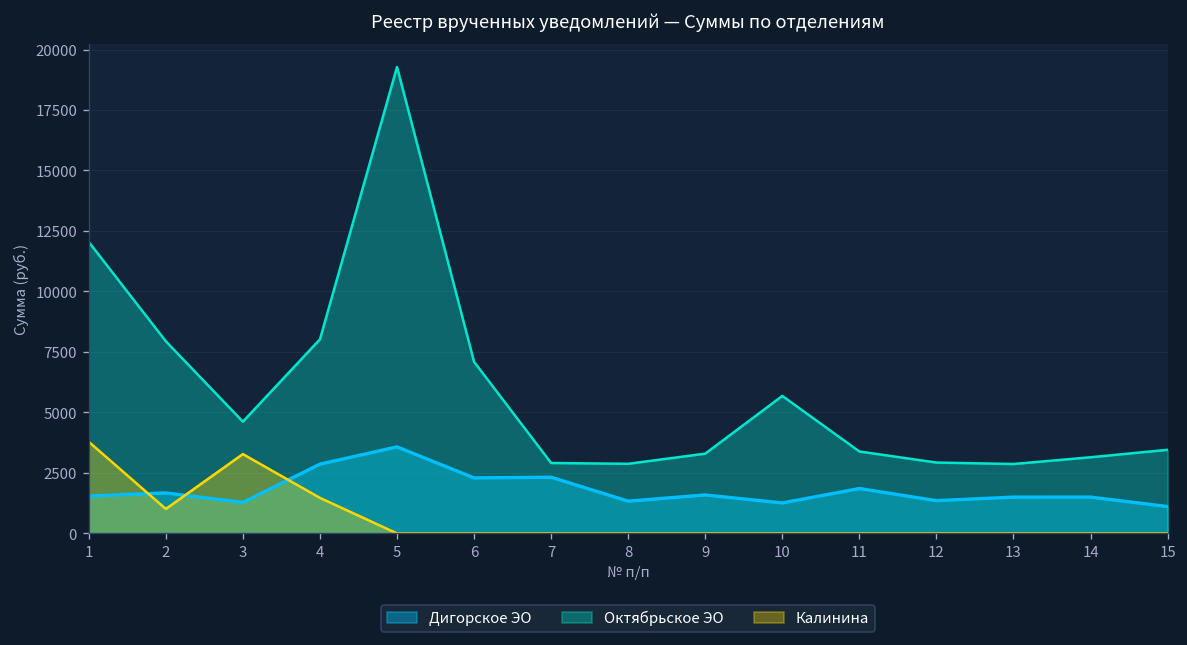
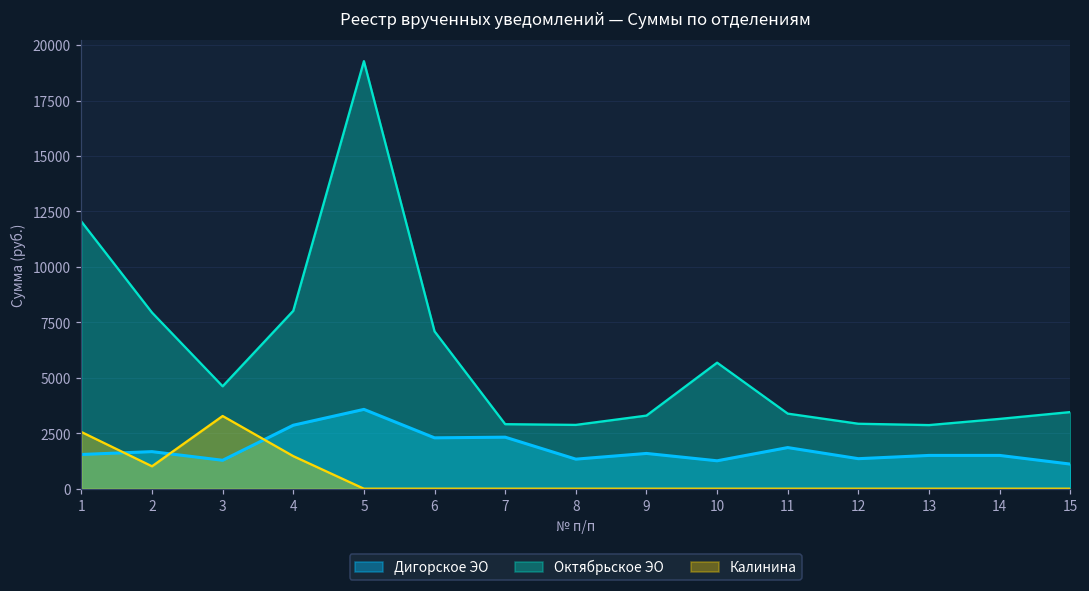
Калинина, 1: 3800 -> 2600
